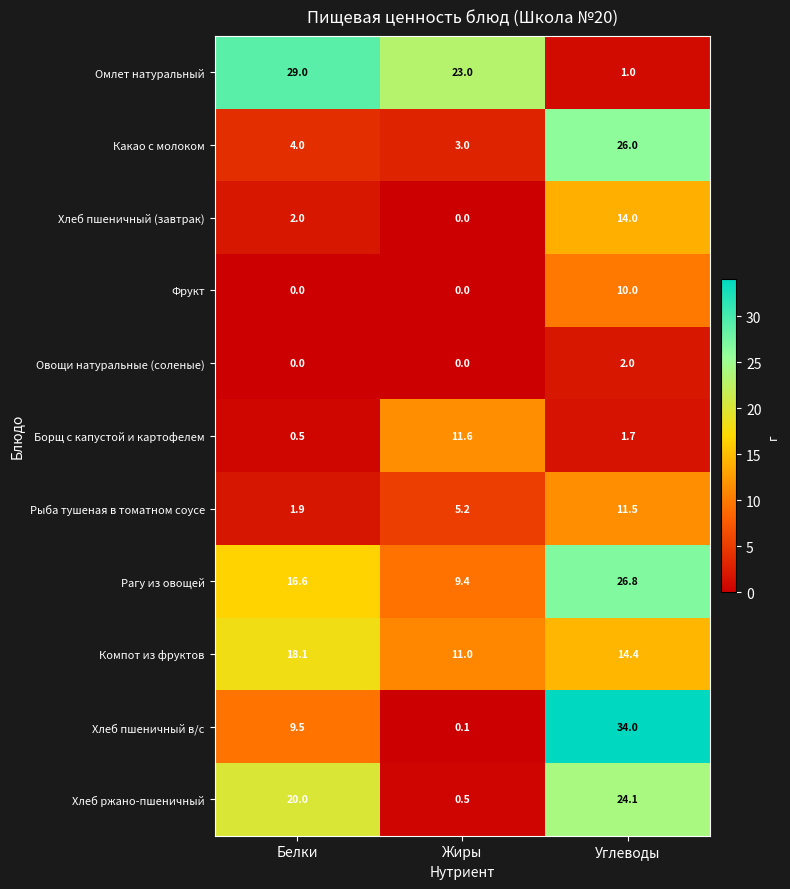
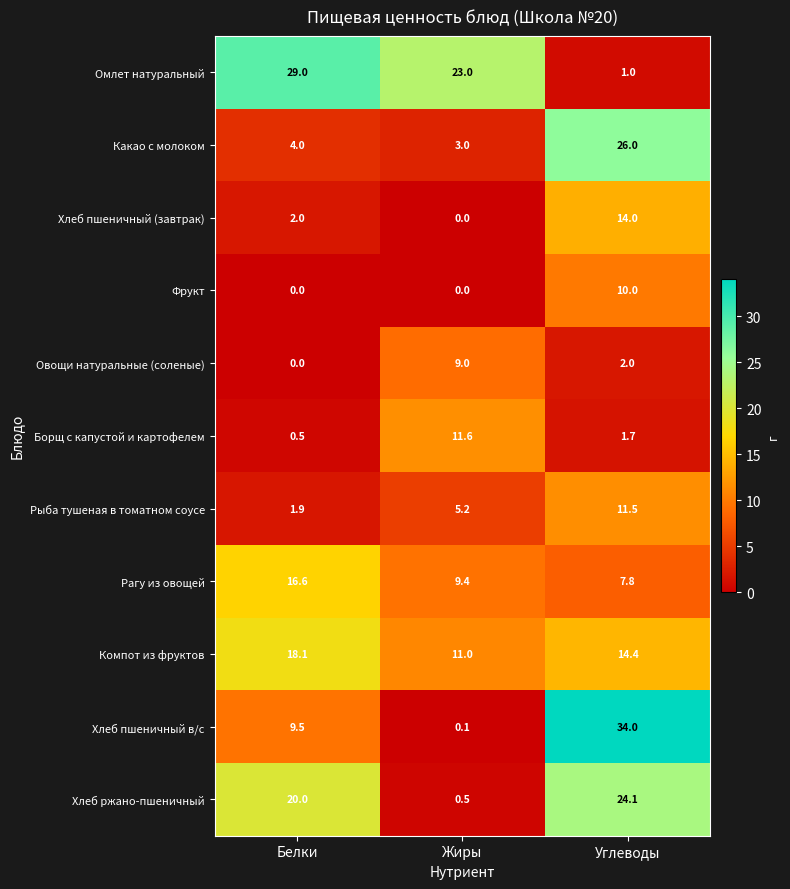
Овощи натуральные (соленые), Жиры: 0.0 -> 9.0
Рагу из овощей, Углеводы: 26.8 -> 7.8
